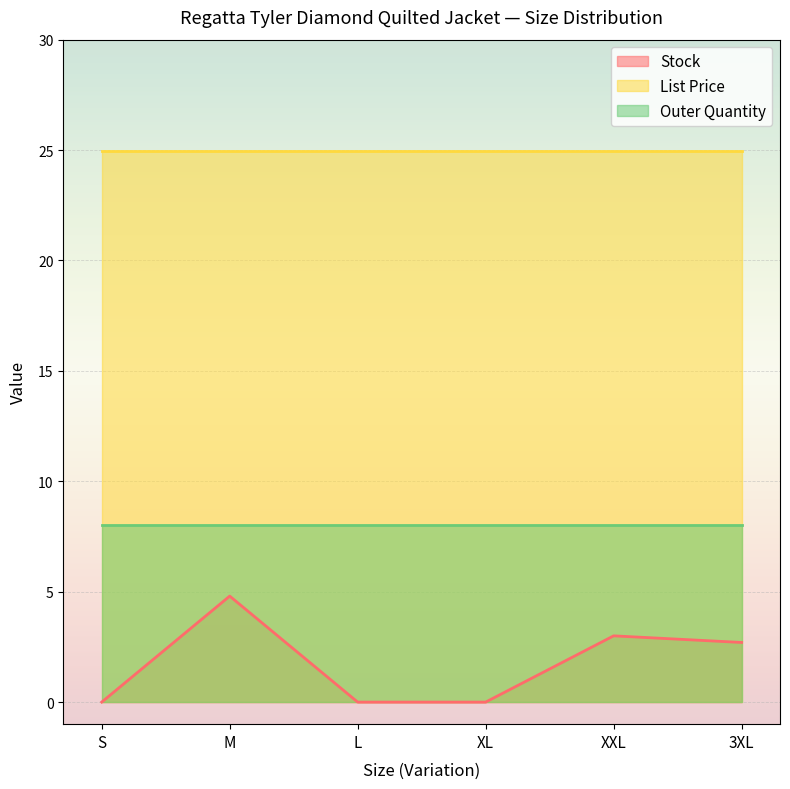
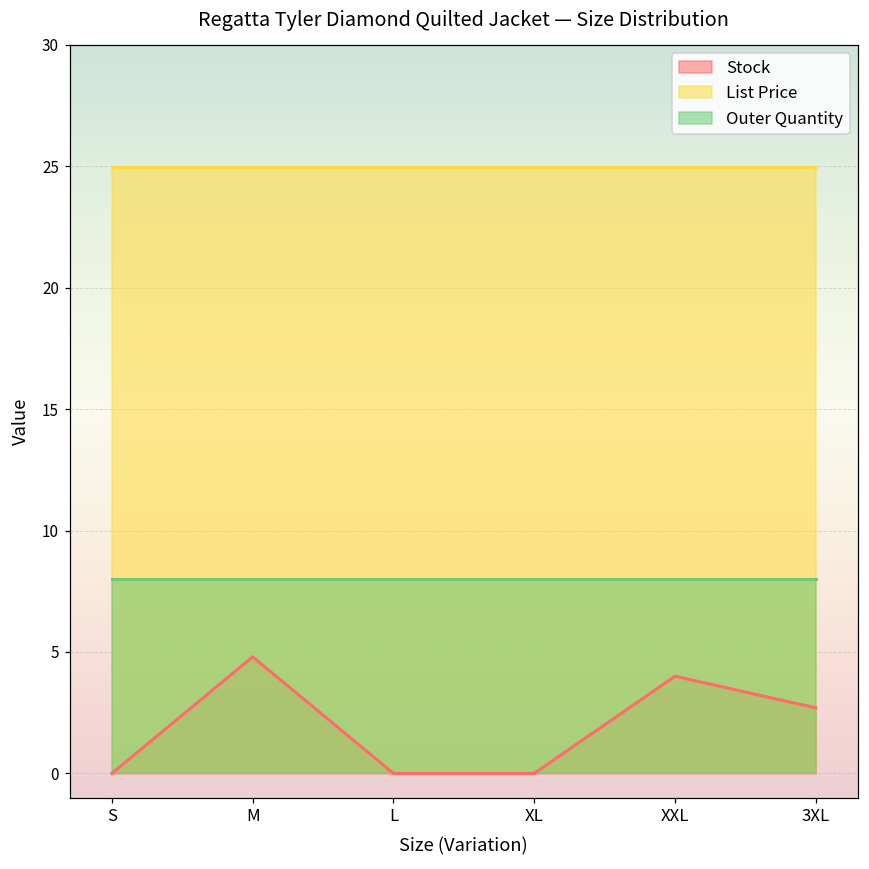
Stock, XXL: 3 -> 4
